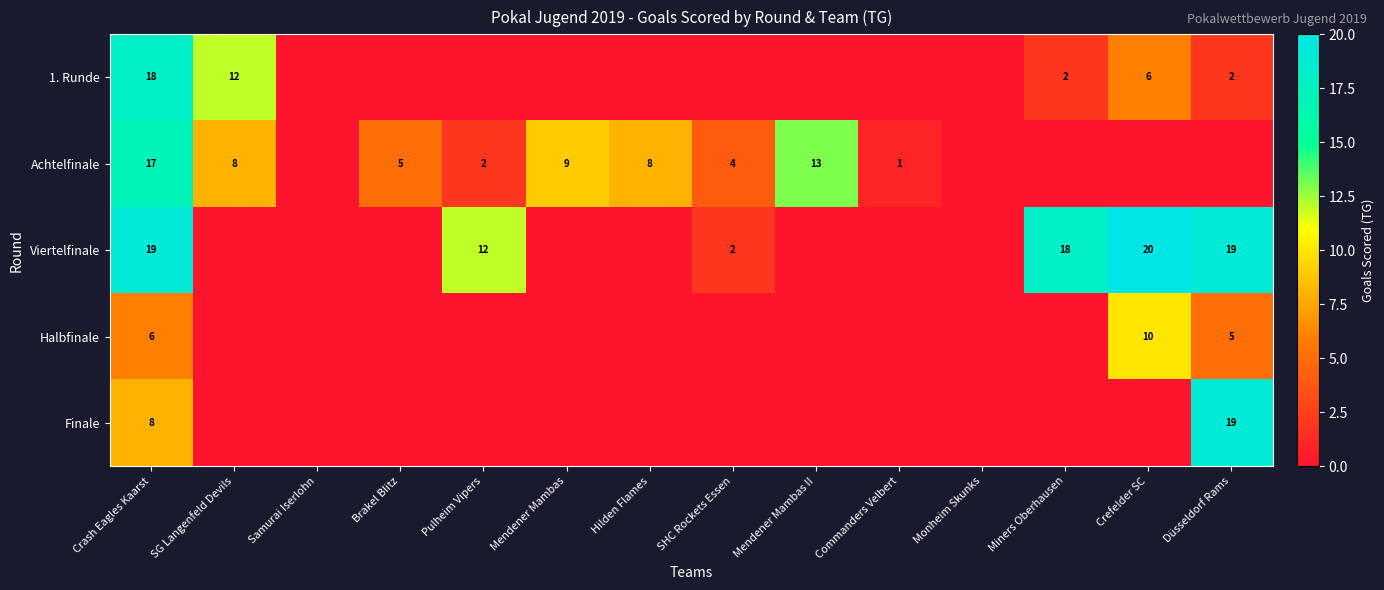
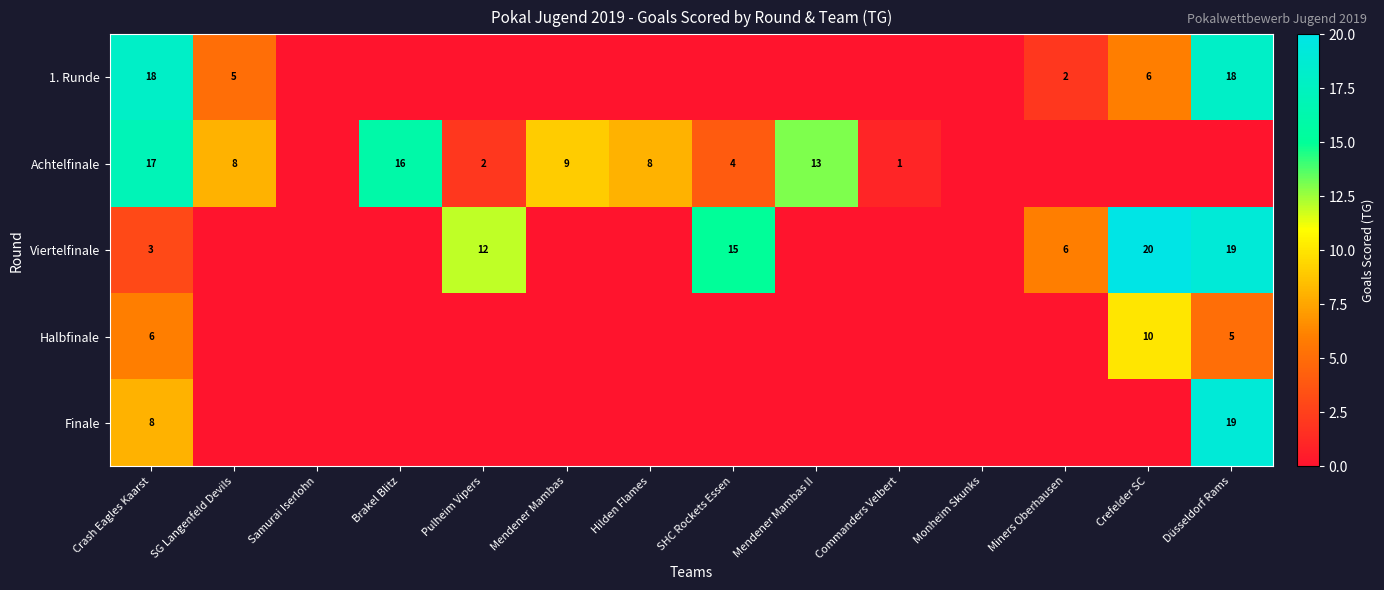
1. Runde, SG Langenfeld Devils: 12 -> 5
1. Runde, Düsseldorf Rams: 2 -> 18
Achtelfinale, Brakel Blitz: 5 -> 16
Viertelfinale, Crash Eagles Kaarst: 19 -> 3
Viertelfinale, SHC Rockets Essen: 2 -> 15
Viertelfinale, Miners Oberhausen: 18 -> 6
